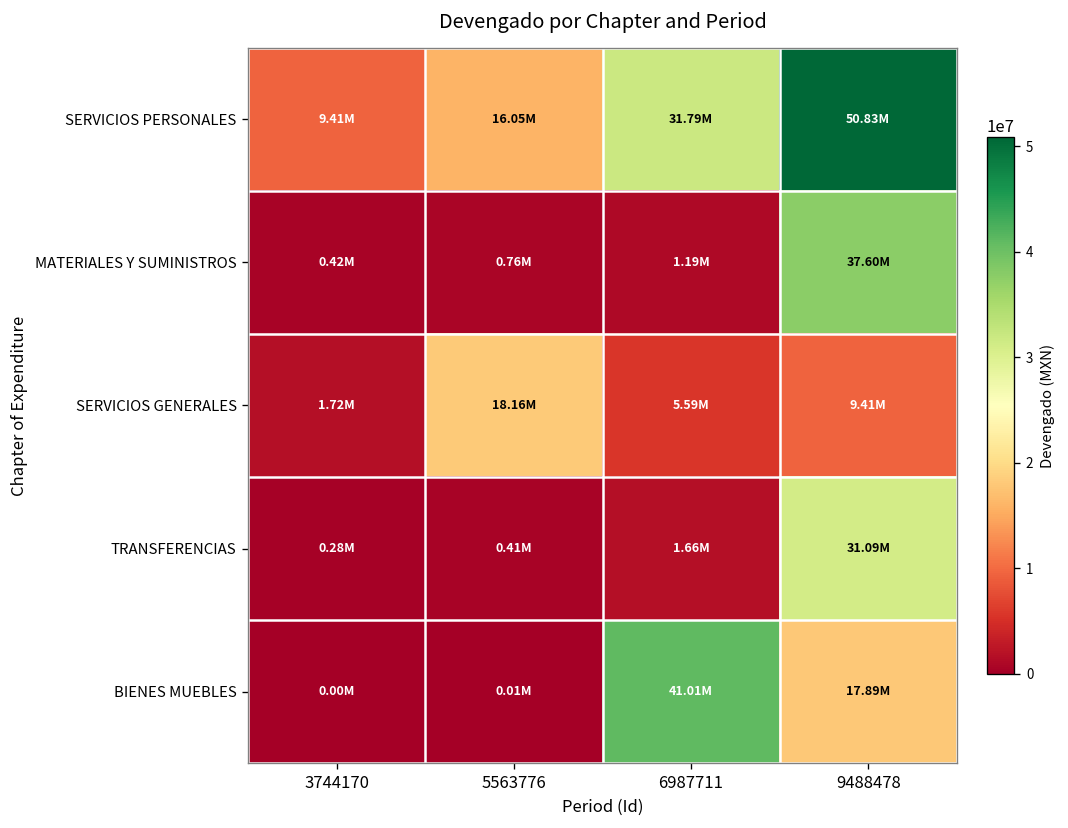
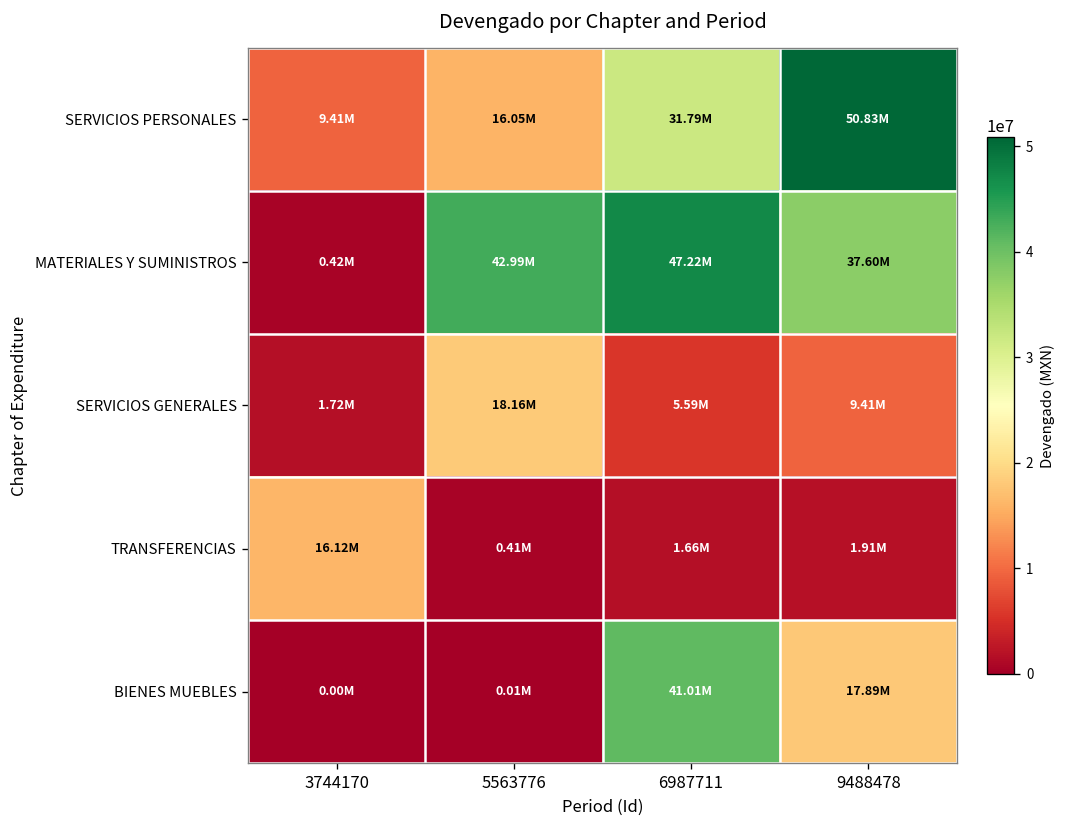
MATERIALES Y SUMINISTROS, 5563776: 0.76M -> 42.99M
MATERIALES Y SUMINISTROS, 6987711: 1.19M -> 47.22M
TRANSFERENCIAS, 3744170: 0.28M -> 16.12M
TRANSFERENCIAS, 9488478: 31.09M -> 1.91M
